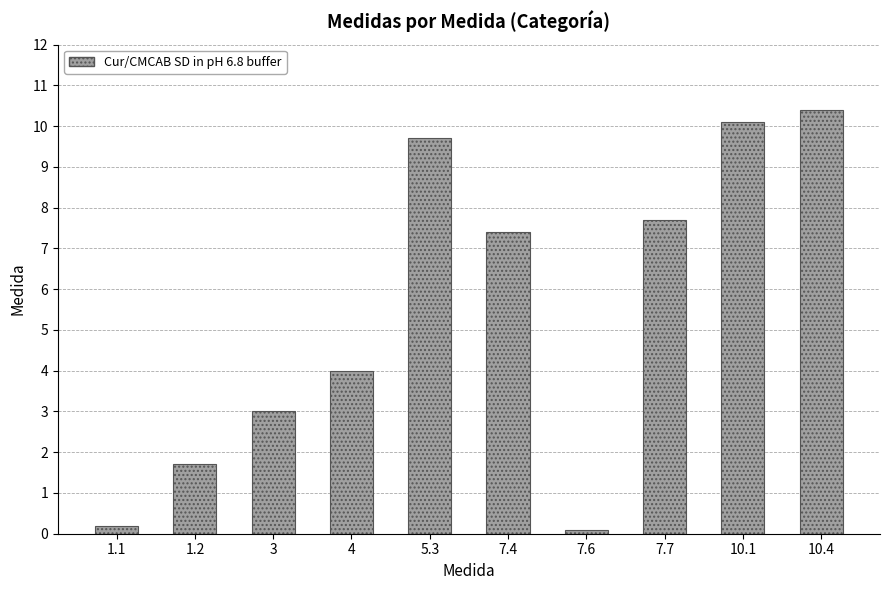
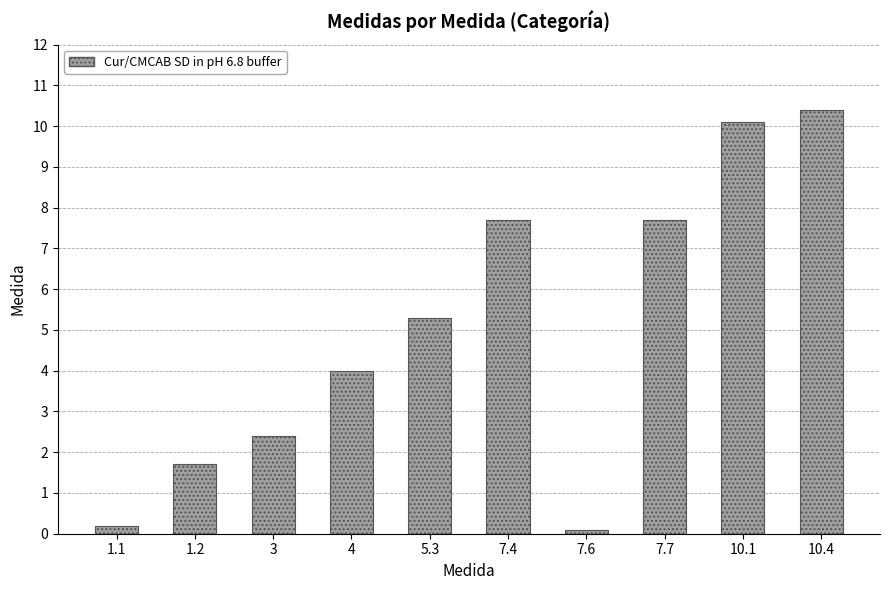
3: 3.0 -> 2.4
5.3: 9.7 -> 5.3
7.4: 7.4 -> 7.7
